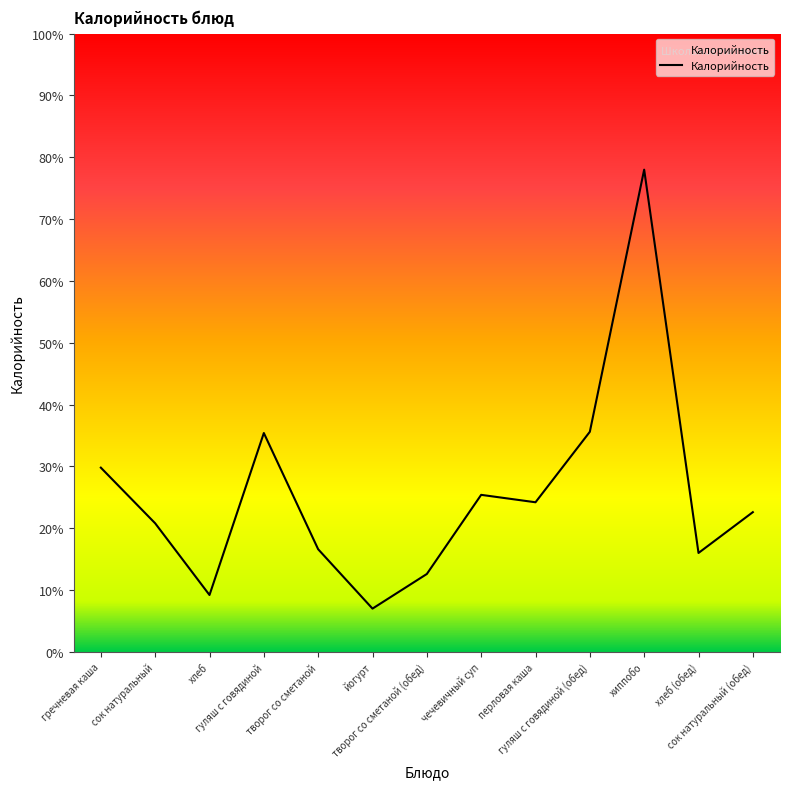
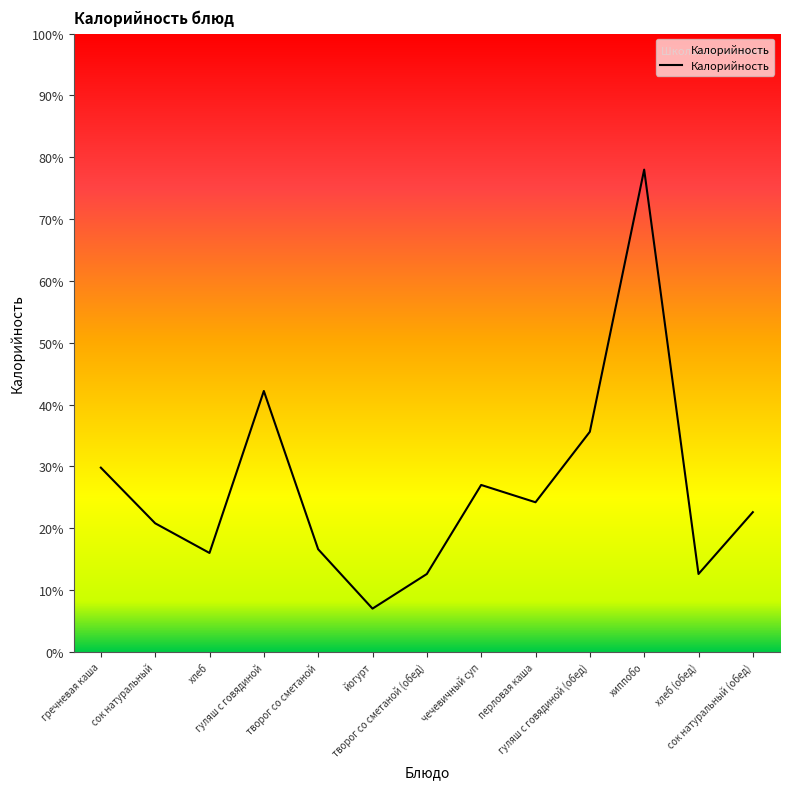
хлеб: 9% -> 16%
гуляш с говядиной: 35% -> 42%
чечевичный суп: 25% -> 27%
хлеб (обед): 16% -> 13%
